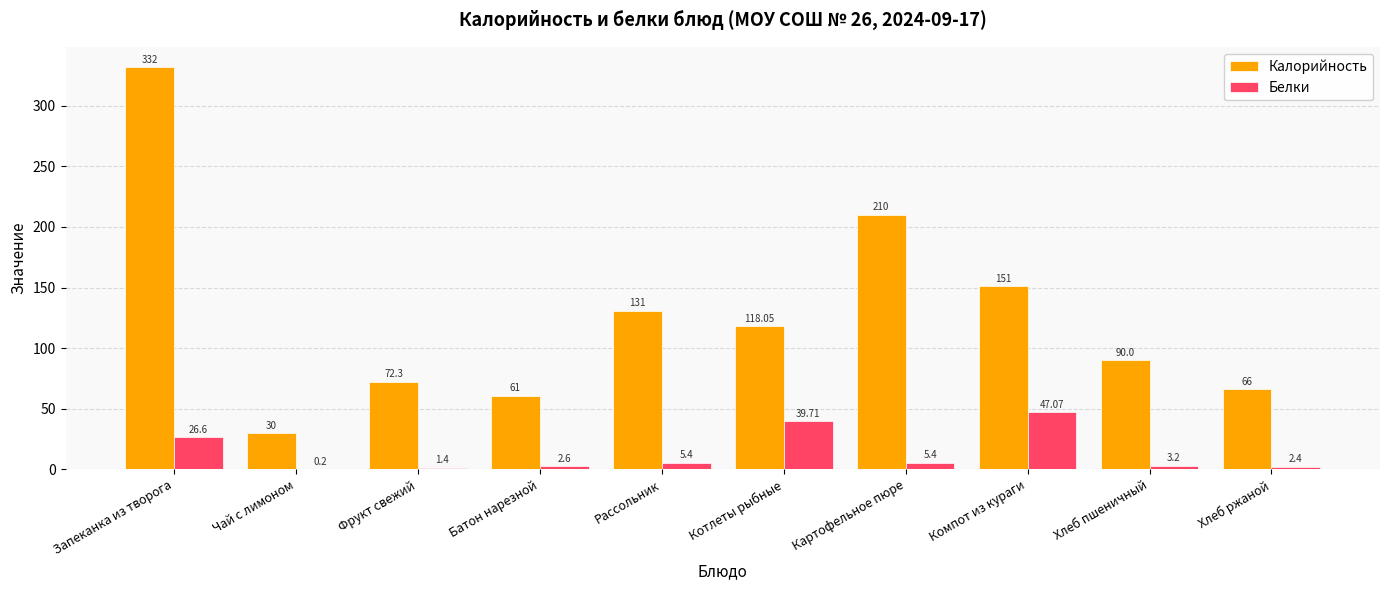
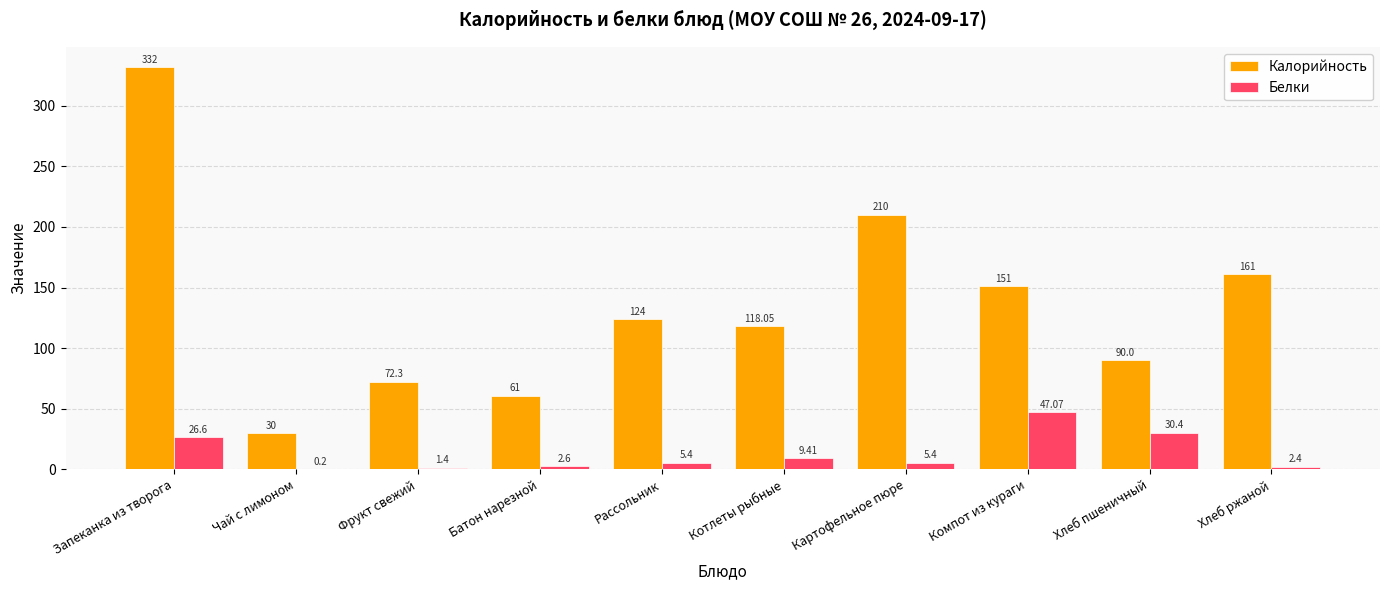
Калорийность, Рассольник: 131 -> 124
Белки, Котлеты рыбные: 39.71 -> 9.41
Белки, Хлеб пшеничный: 3.2 -> 30.4
Калорийность, Хлеб ржаной: 66 -> 161
